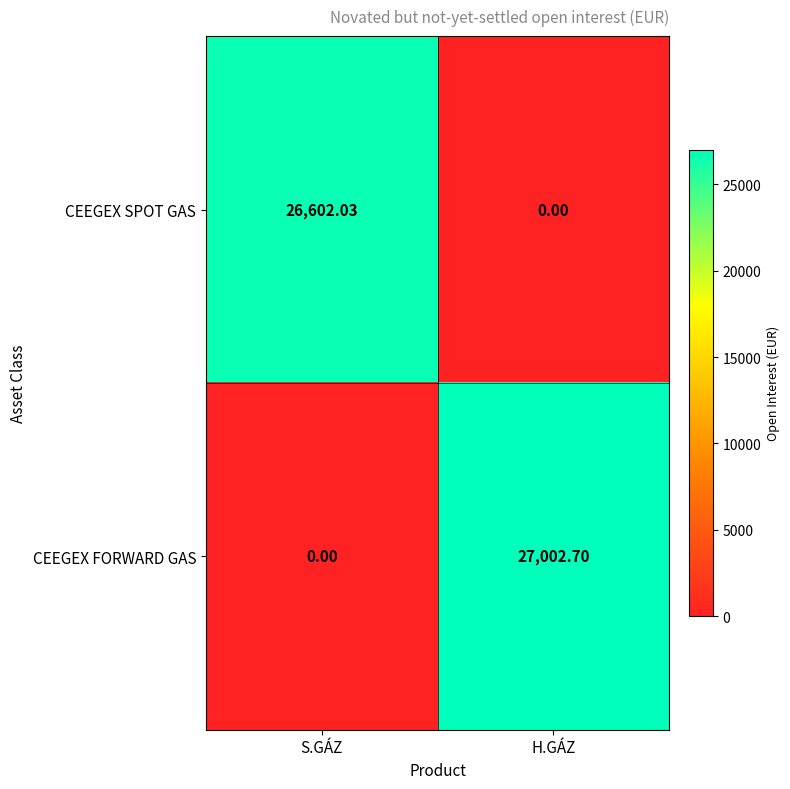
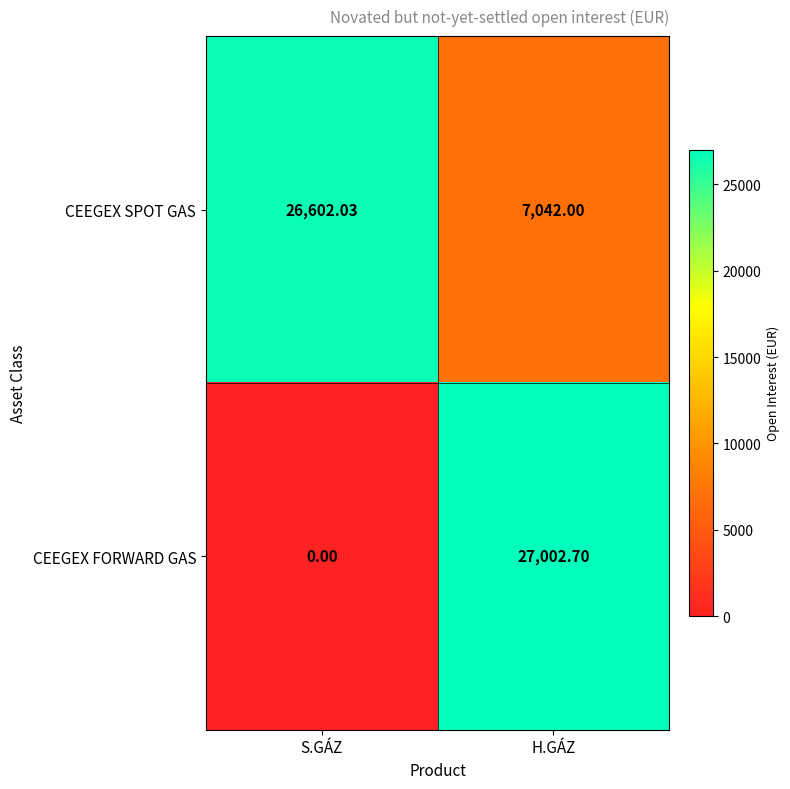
CEEGEX SPOT GAS, H.GÁZ: 0.00 -> 7,042.00
